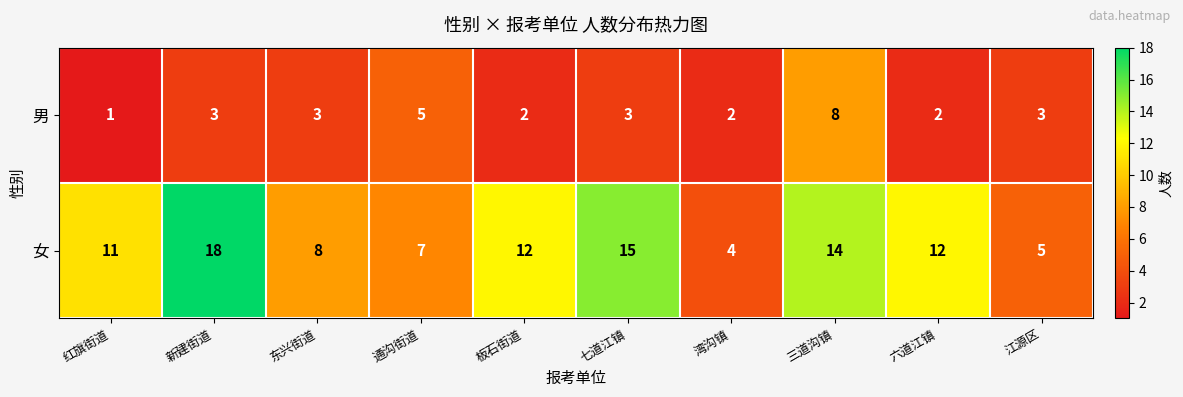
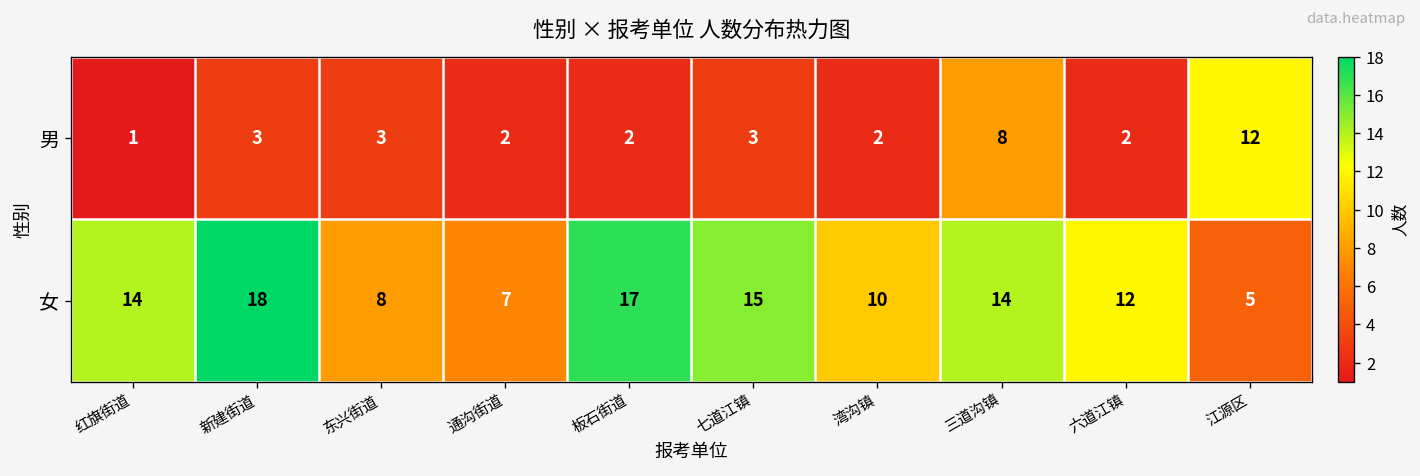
男, 通沟街道: 5 -> 2
男, 江源区: 3 -> 12
女, 红旗街道: 11 -> 14
女, 板石街道: 12 -> 17
女, 湾沟镇: 4 -> 10
